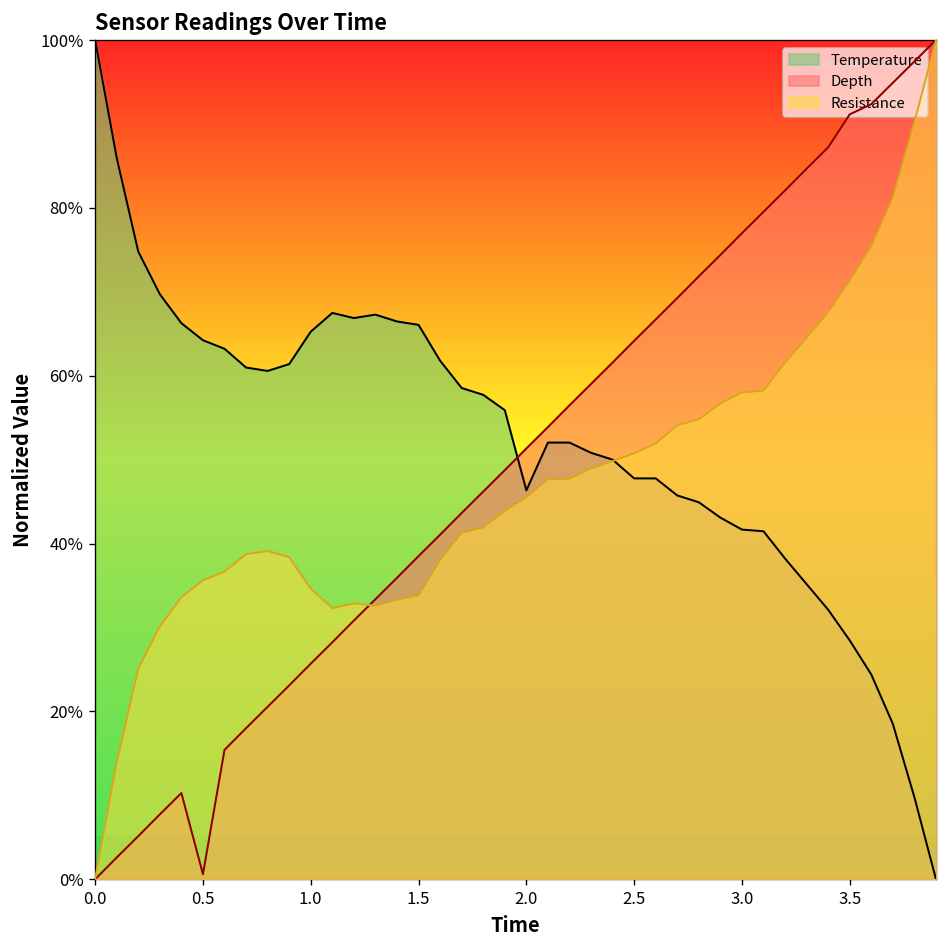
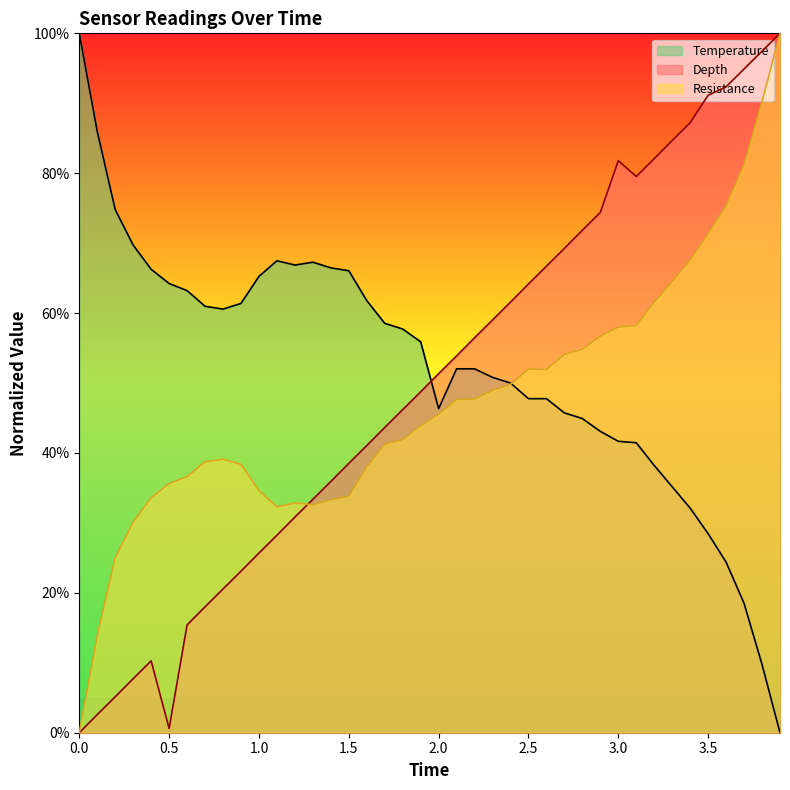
Resistance, 2.5: 51% -> 52%
Depth, 3.0: 77% -> 82%
